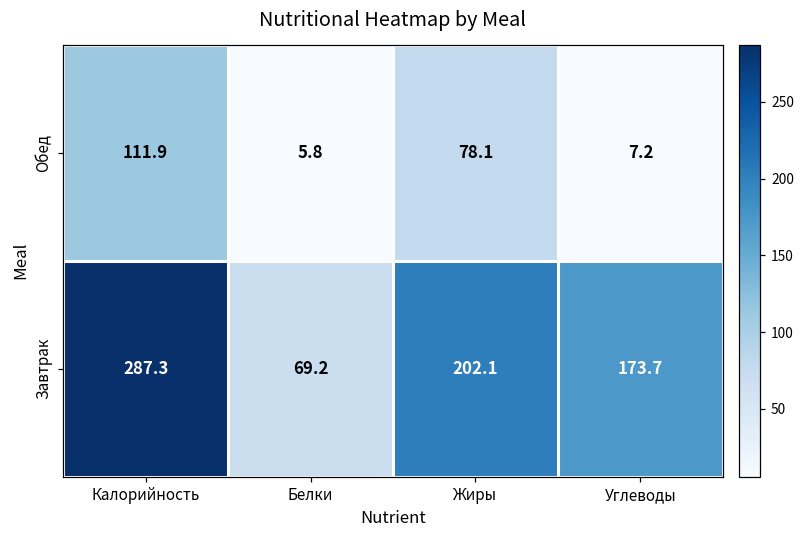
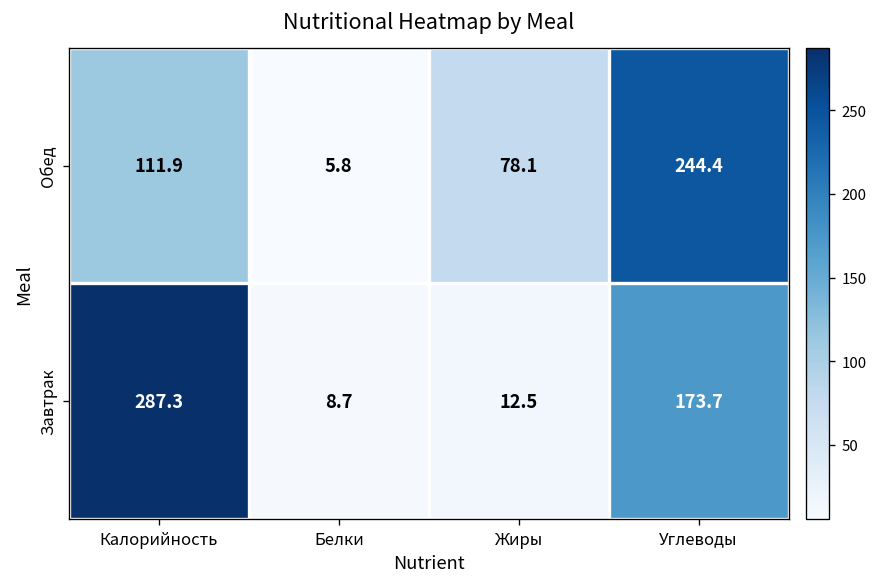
Обед, Углеводы: 7.2 -> 244.4
Завтрак, Белки: 69.2 -> 8.7
Завтрак, Жиры: 202.1 -> 12.5
